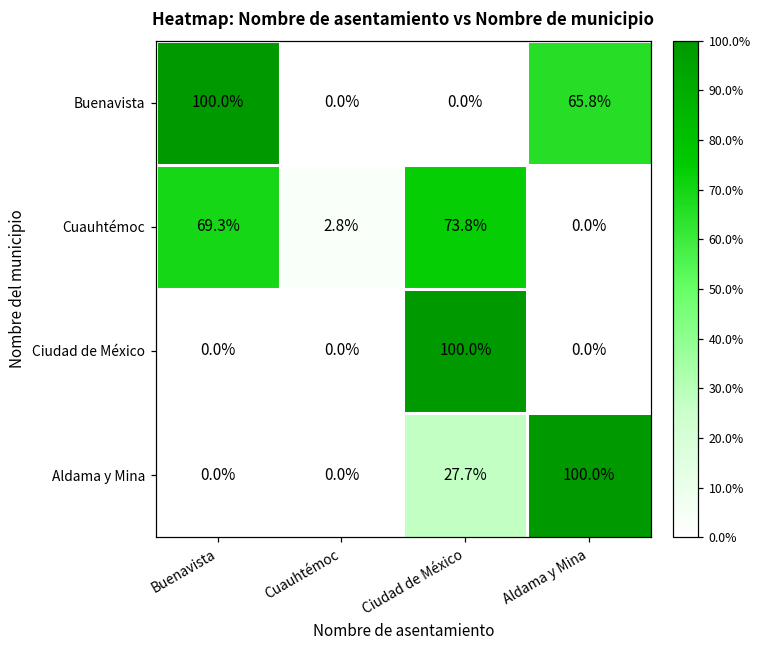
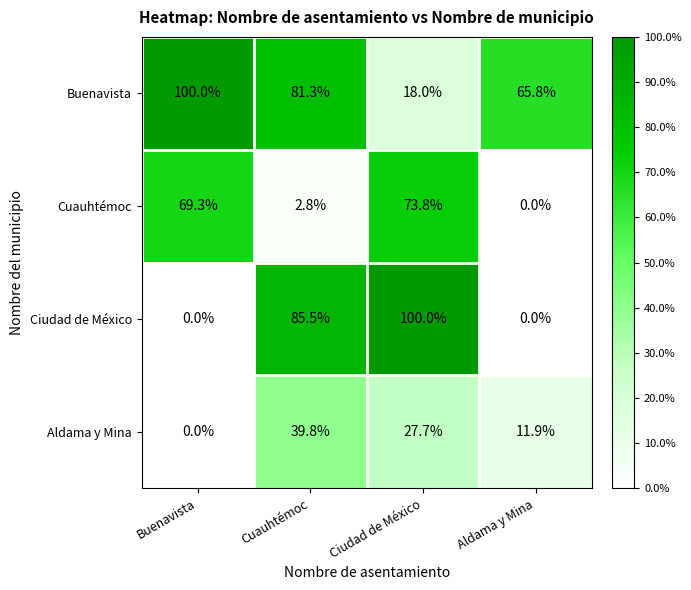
Buenavista, Cuauhtémoc: 0.0% -> 81.3%
Buenavista, Ciudad de México: 0.0% -> 18.0%
Ciudad de México, Cuauhtémoc: 0.0% -> 85.5%
Aldama y Mina, Cuauhtémoc: 0.0% -> 39.8%
Aldama y Mina, Aldama y Mina: 100.0% -> 11.9%
